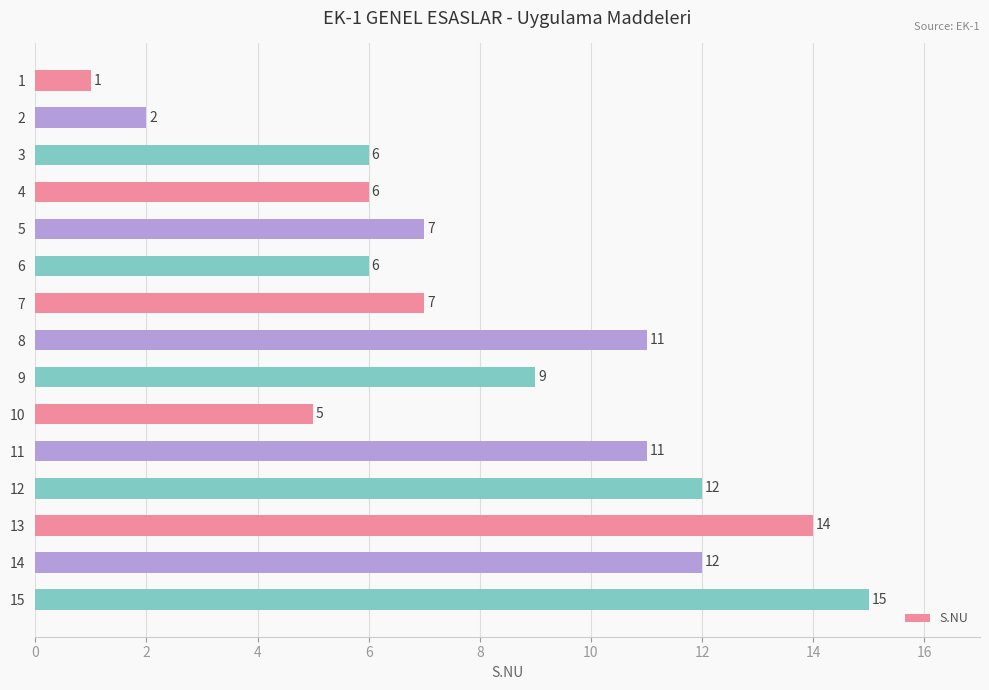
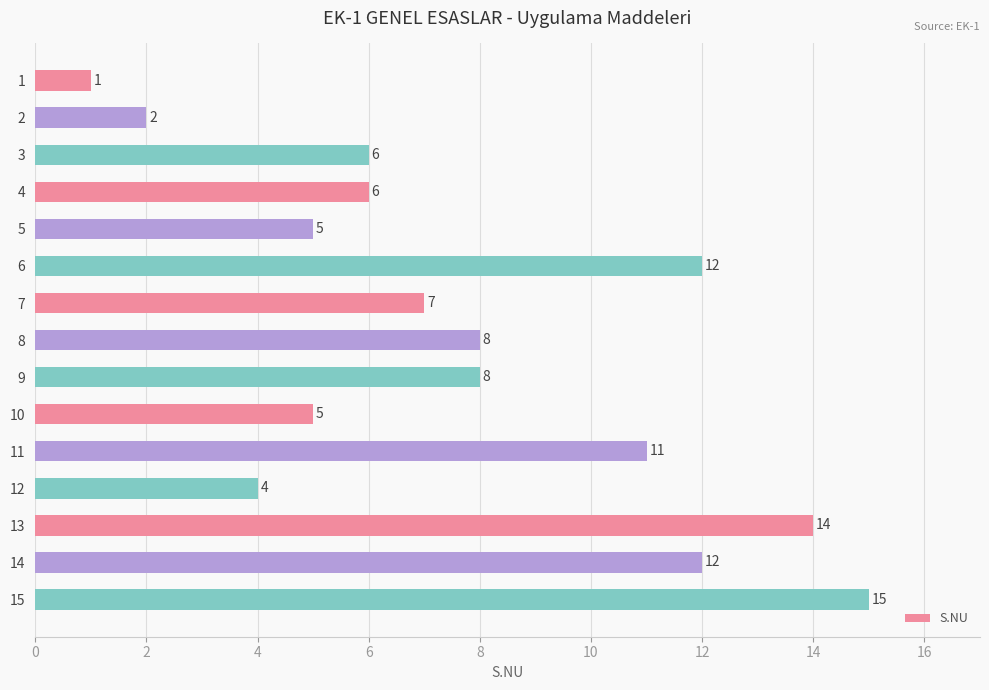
5: 7 -> 5
6: 6 -> 12
8: 11 -> 8
9: 9 -> 8
12: 12 -> 4
